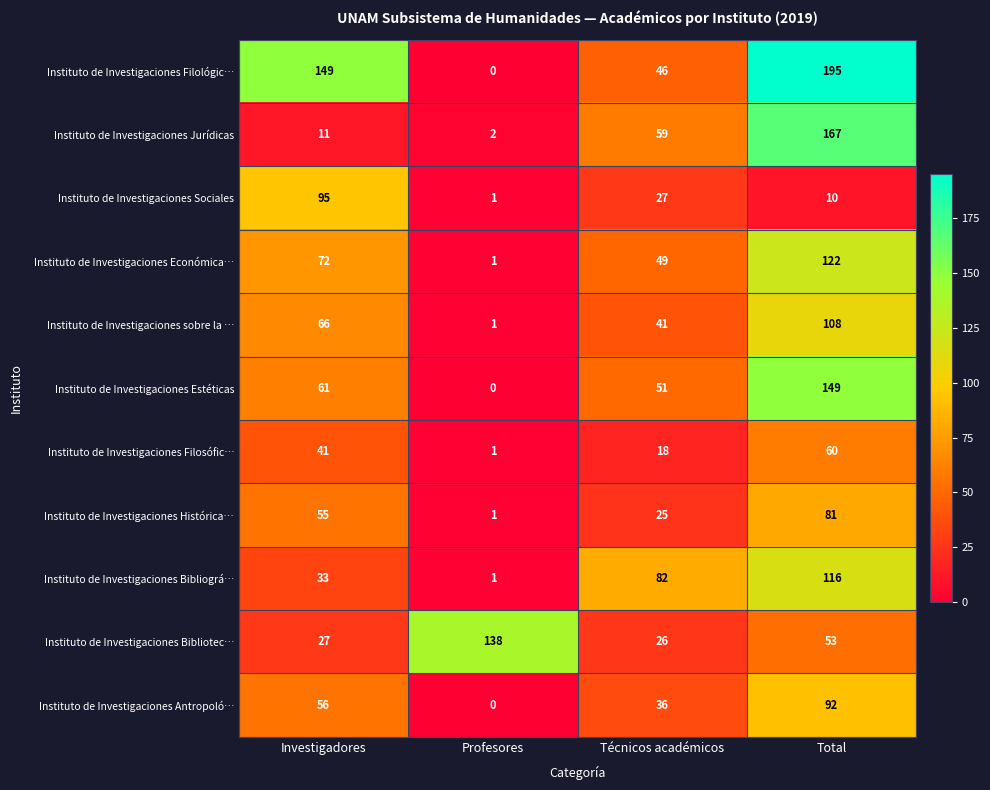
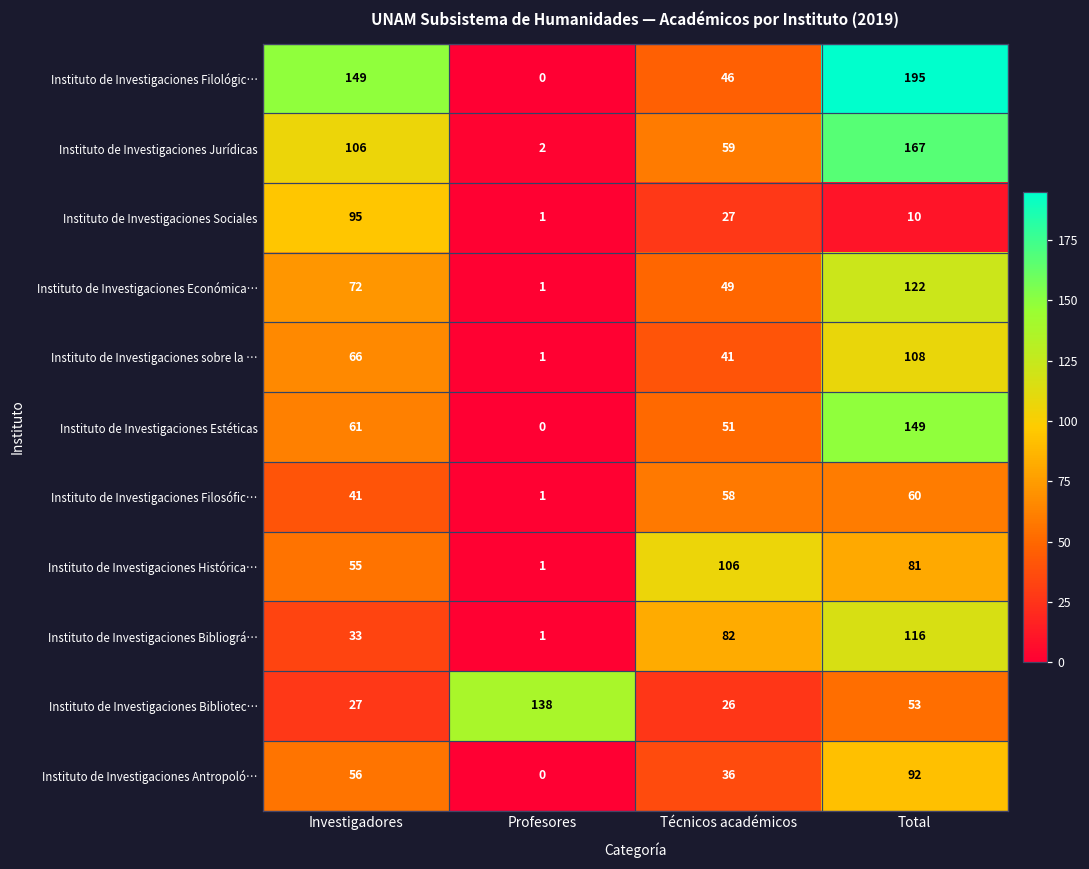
Instituto de Investigaciones Jurídicas, Investigadores: 11 -> 106
Instituto de Investigaciones Filosófic…, Técnicos académicos: 18 -> 58
Instituto de Investigaciones Histórica…, Técnicos académicos: 25 -> 106
